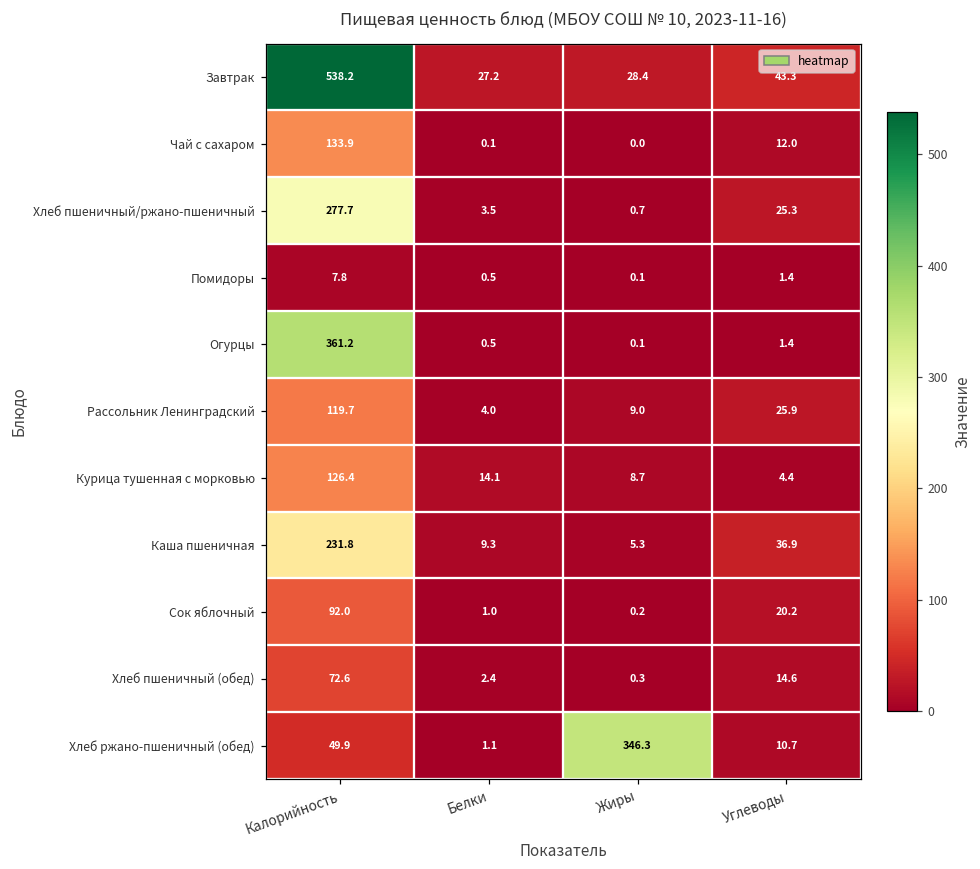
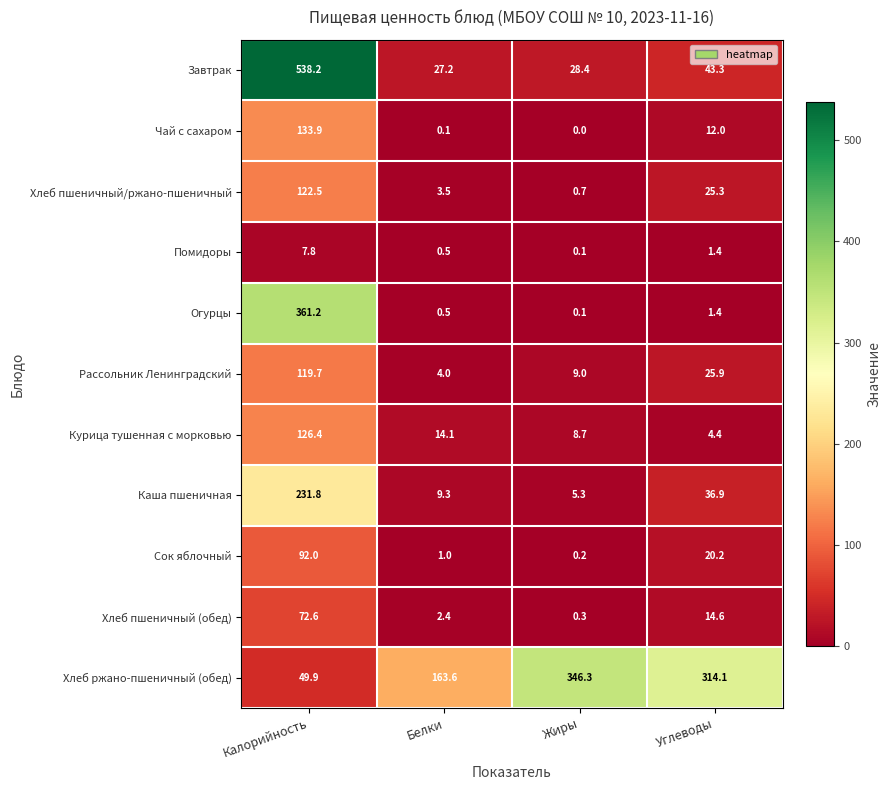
Хлеб пшеничный/ржано-пшеничный, Калорийность: 277.7 -> 122.5
Хлеб ржано-пшеничный (обед), Белки: 1.1 -> 163.6
Хлеб ржано-пшеничный (обед), Углеводы: 10.7 -> 314.1
